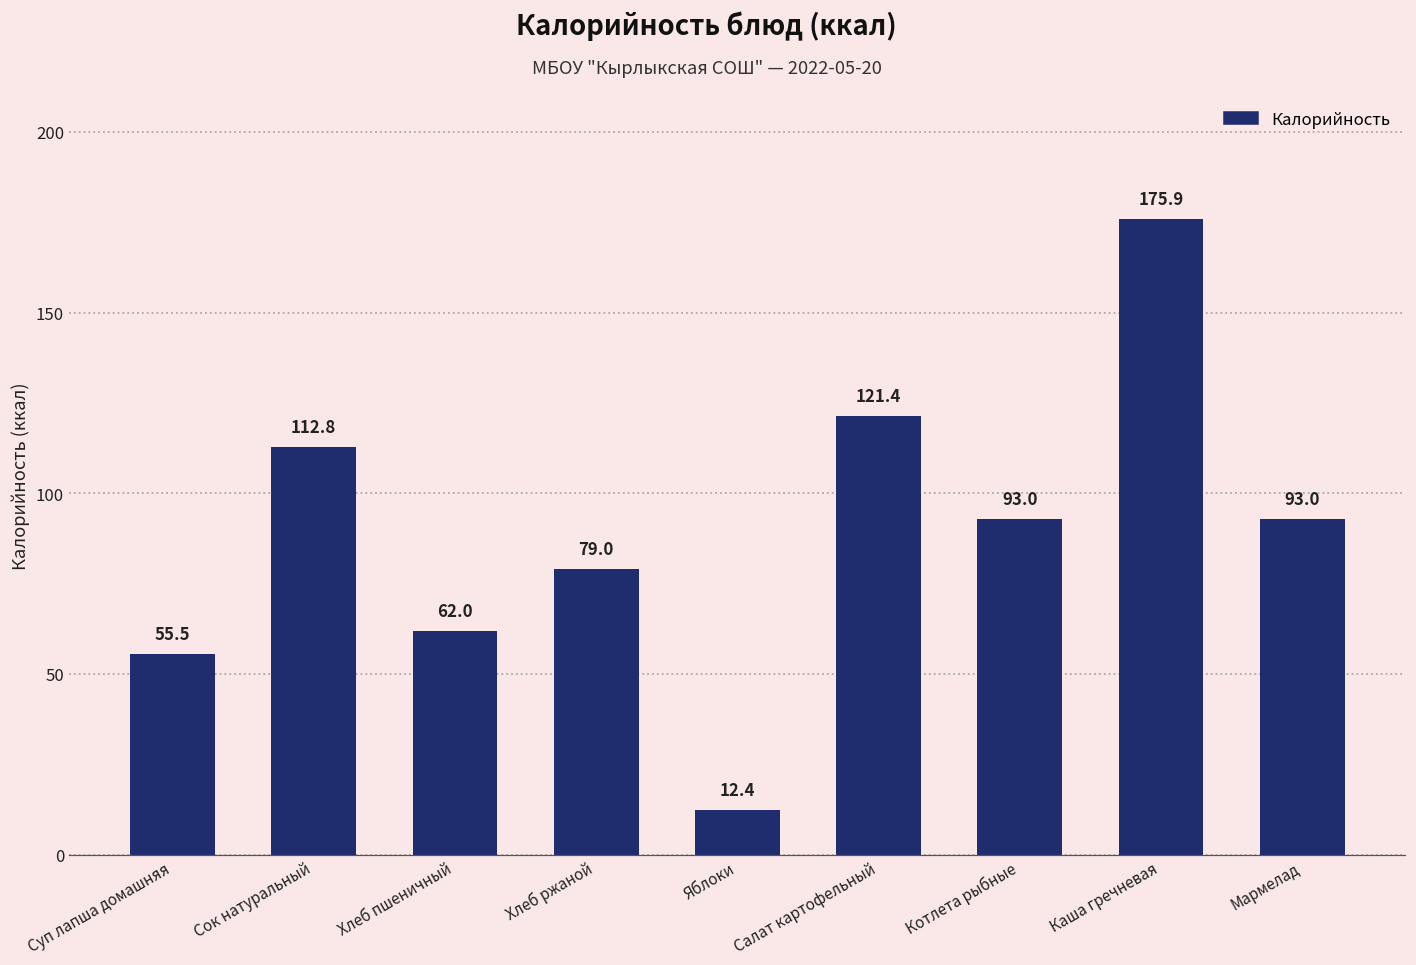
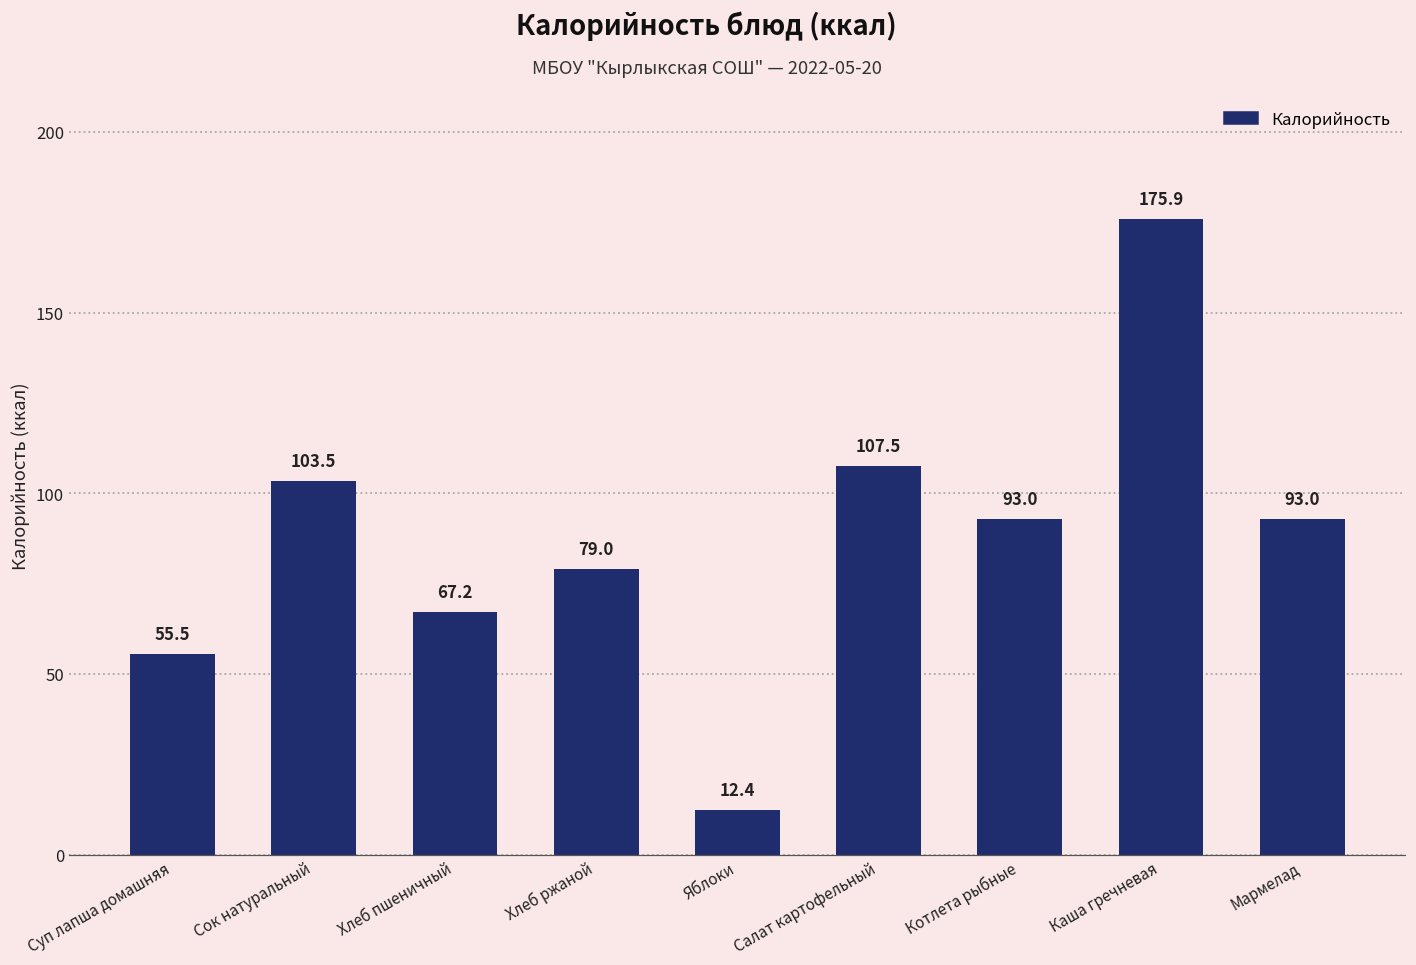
Сок натуральный: 112.8 -> 103.5
Хлеб пшеничный: 62.0 -> 67.2
Салат картофельный: 121.4 -> 107.5
